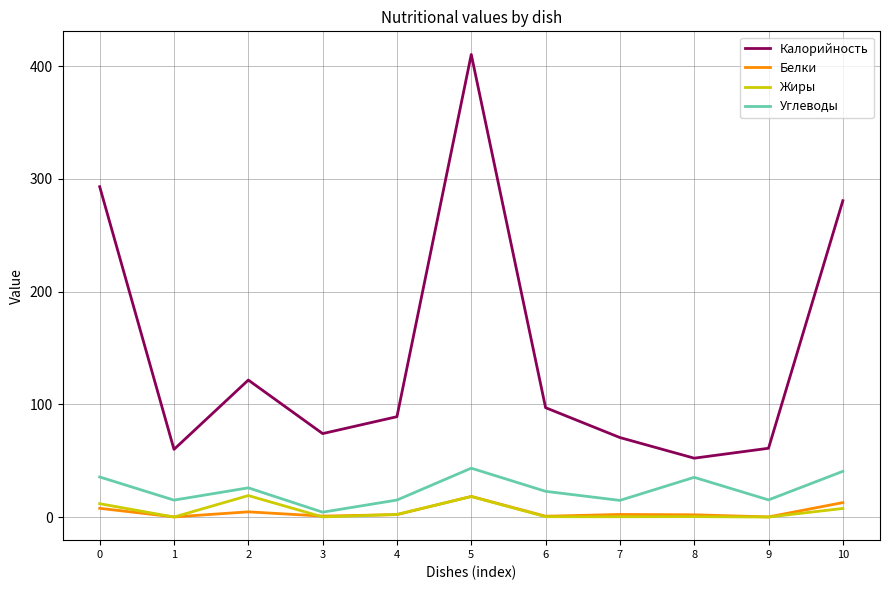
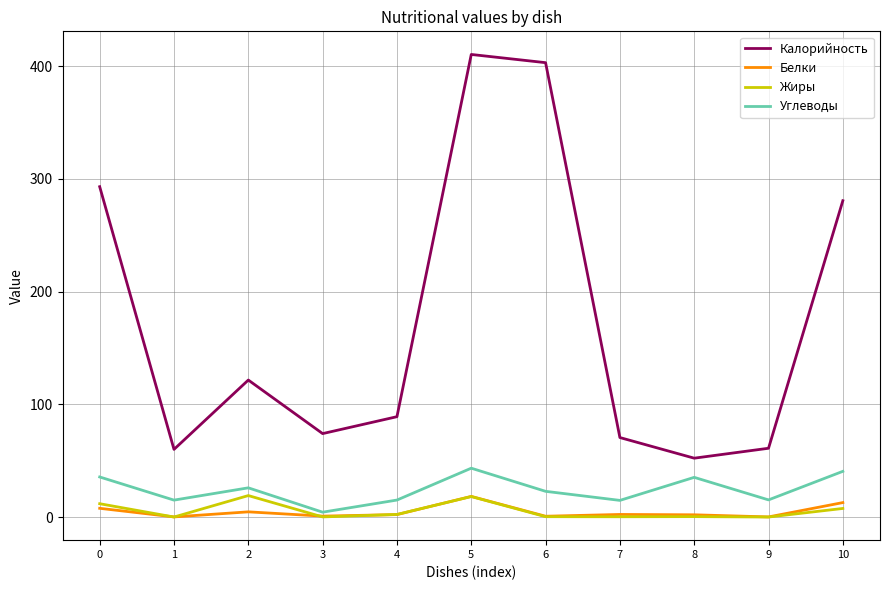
Калорийность, 6: 97 -> 403
